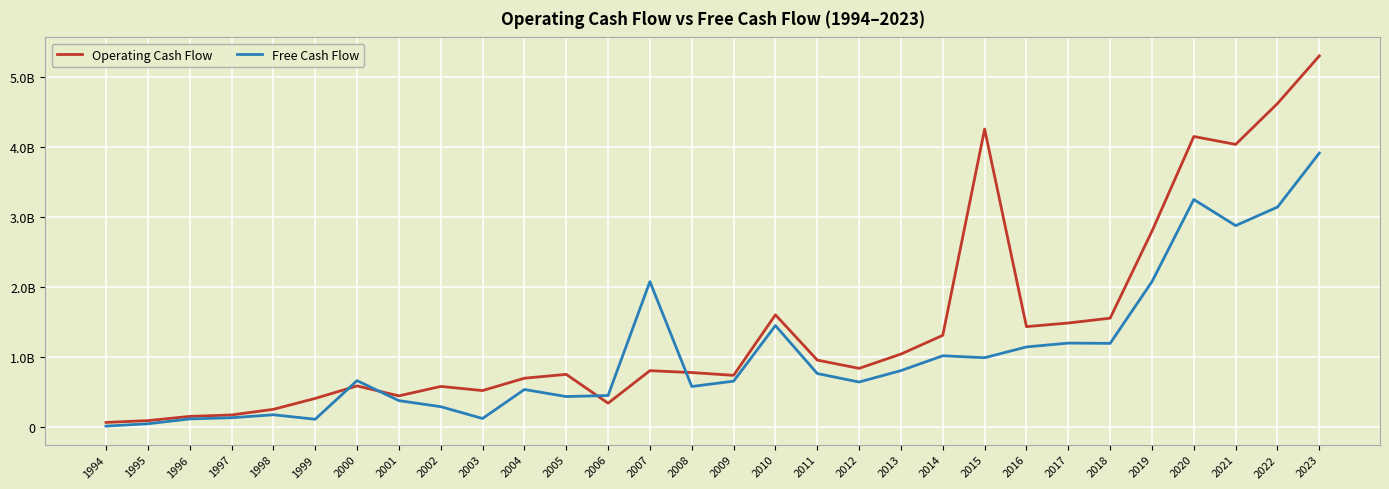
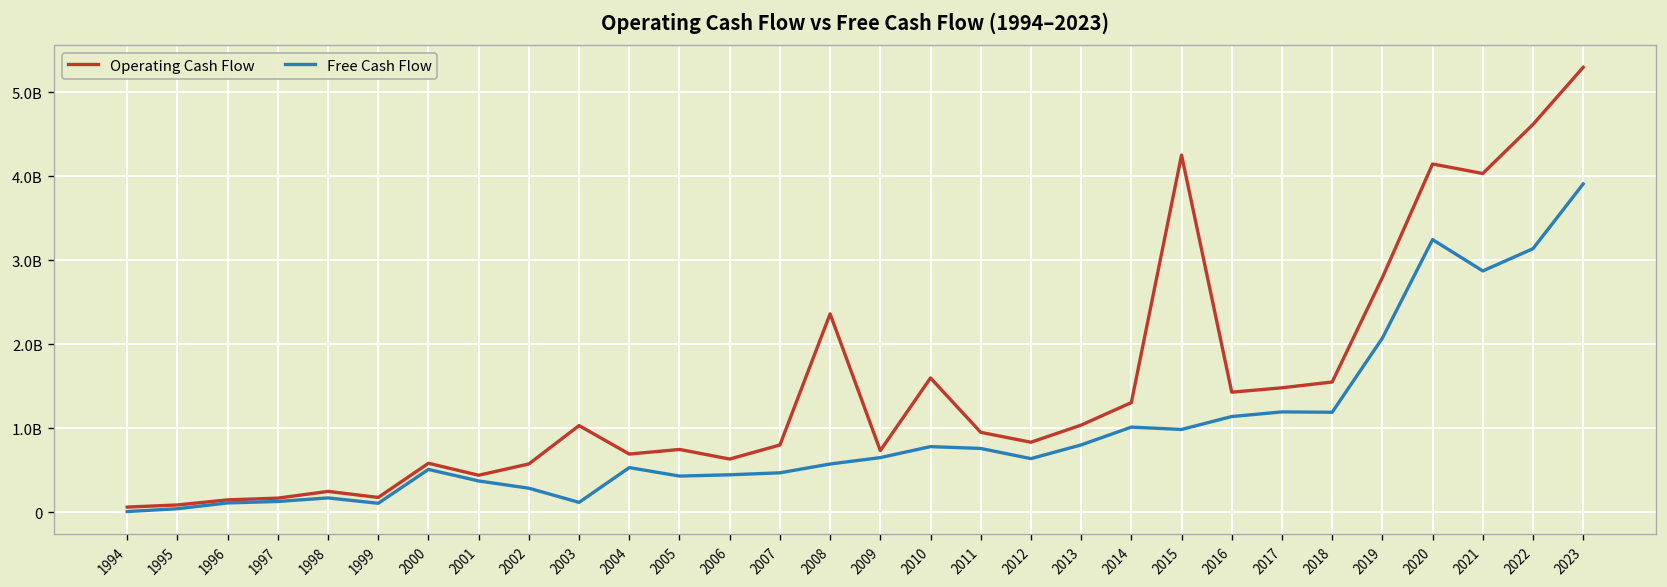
Operating Cash Flow, 1999: 400000000 -> 200000000
Free Cash Flow, 2000: 700000000 -> 500000000
Operating Cash Flow, 2003: 500000000 -> 1000000000
Operating Cash Flow, 2006: 300000000 -> 600000000
Free Cash Flow, 2007: 2100000000 -> 500000000
Operating Cash Flow, 2008: 800000000 -> 2400000000
Free Cash Flow, 2010: 1400000000 -> 800000000
